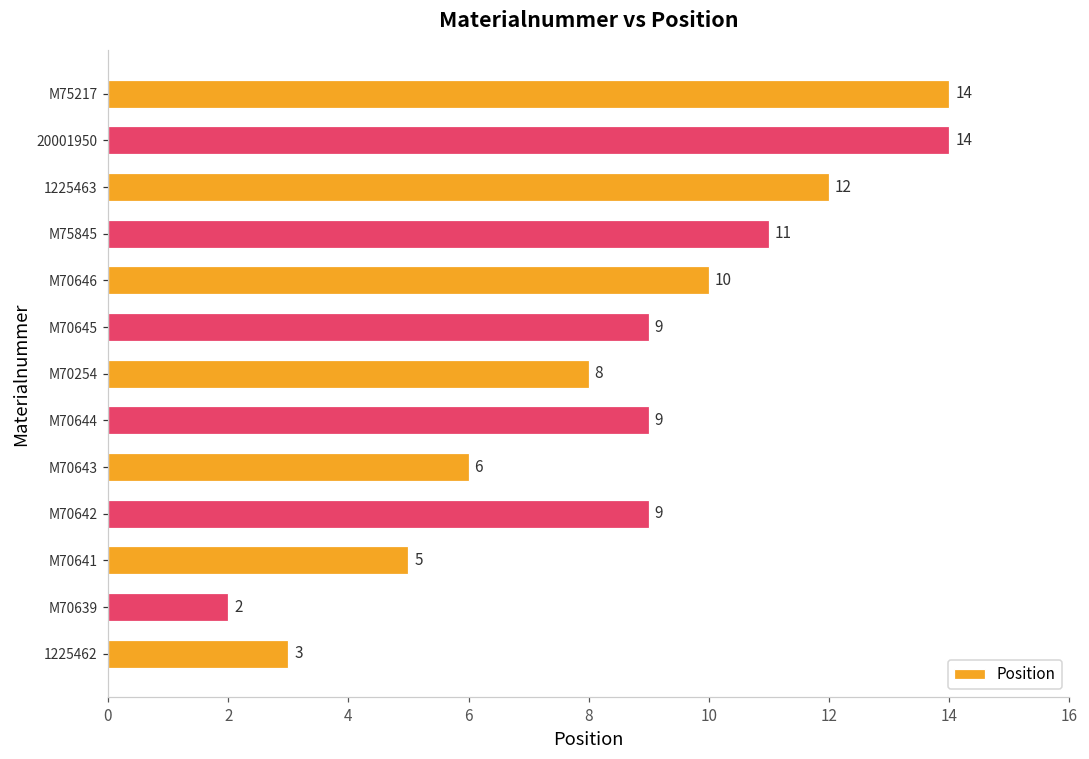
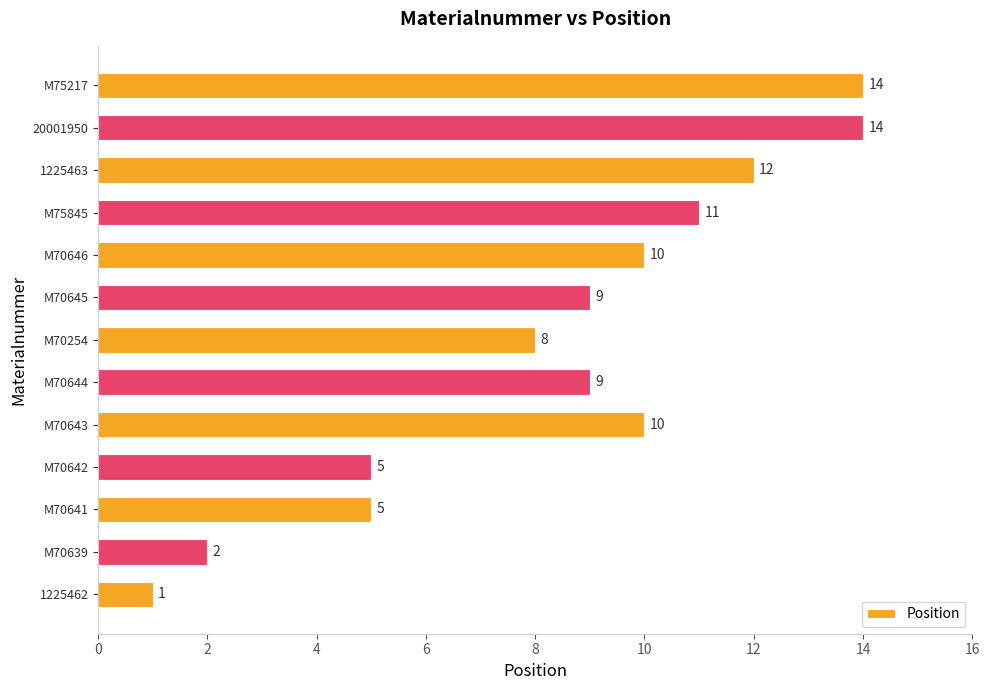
M70643: 6 -> 10
M70642: 9 -> 5
1225462: 3 -> 1
